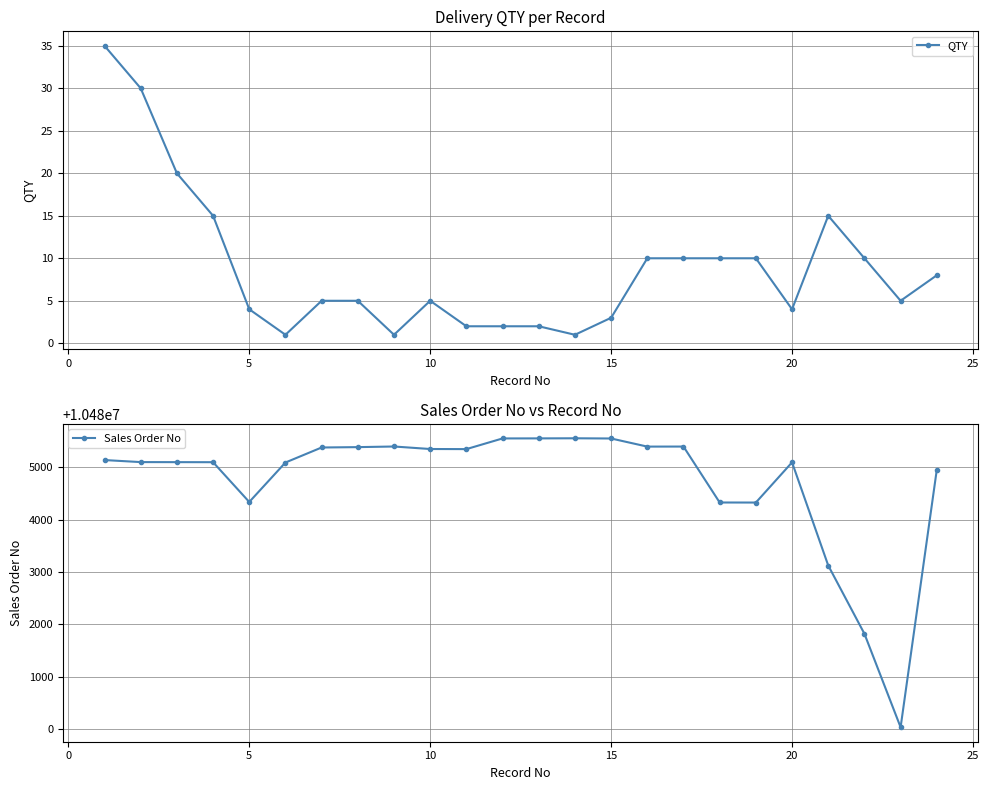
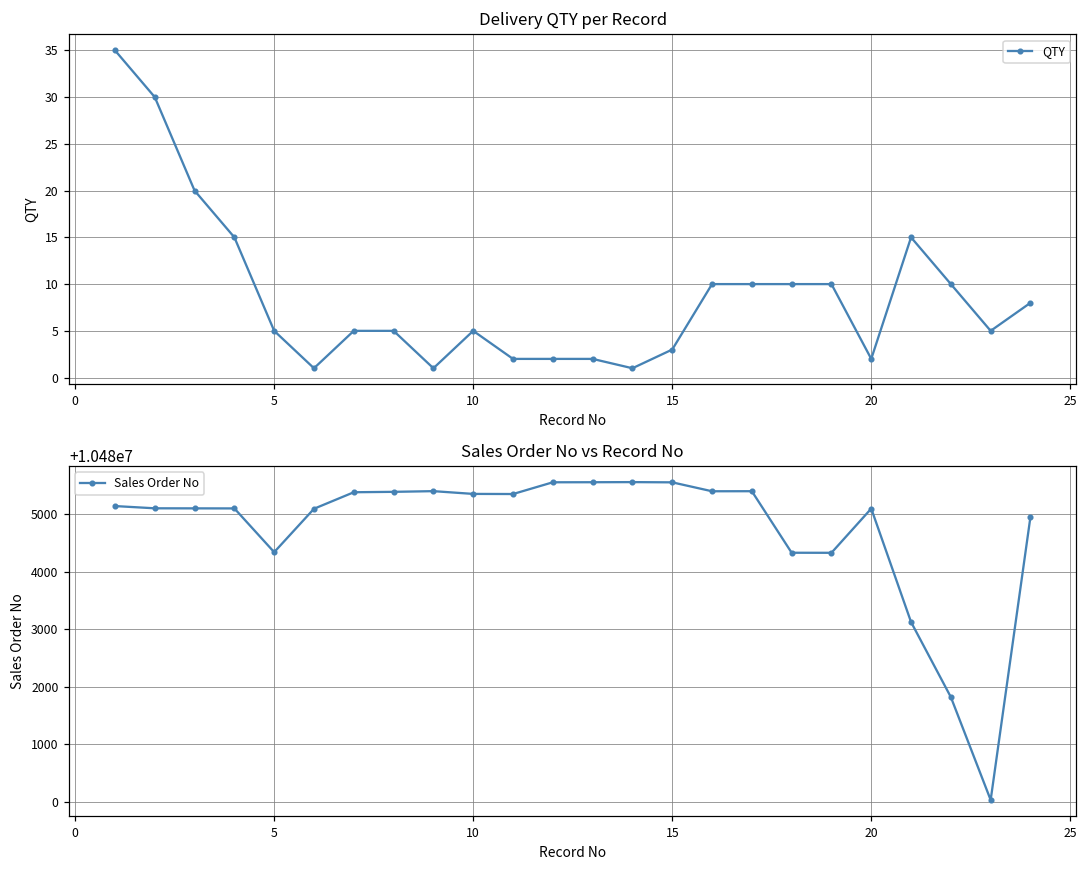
Delivery QTY per Record, 5: 4 -> 5
Delivery QTY per Record, 20: 4 -> 2
